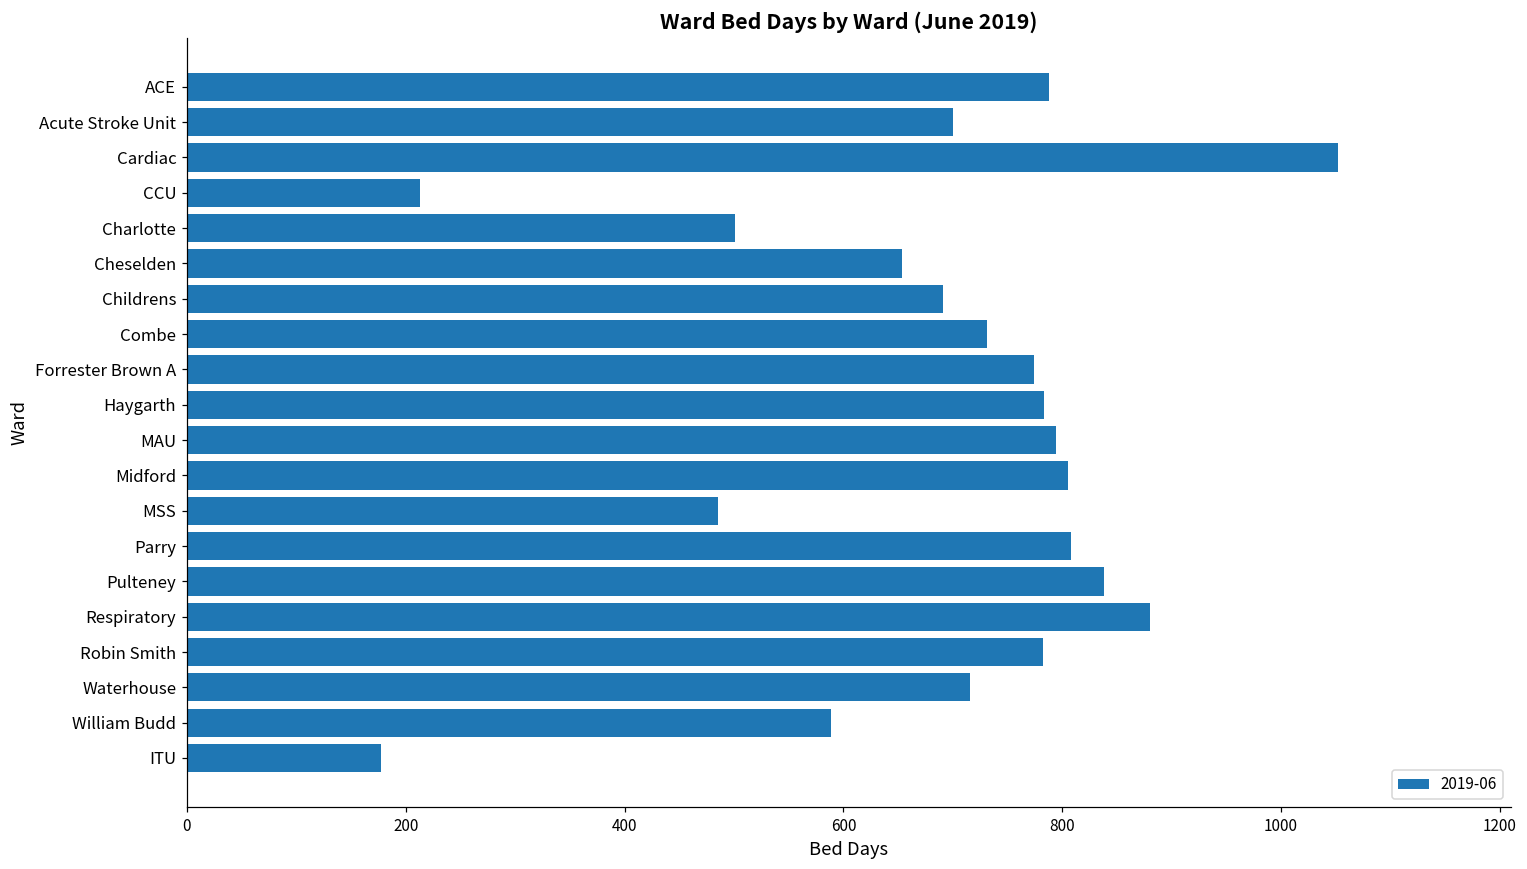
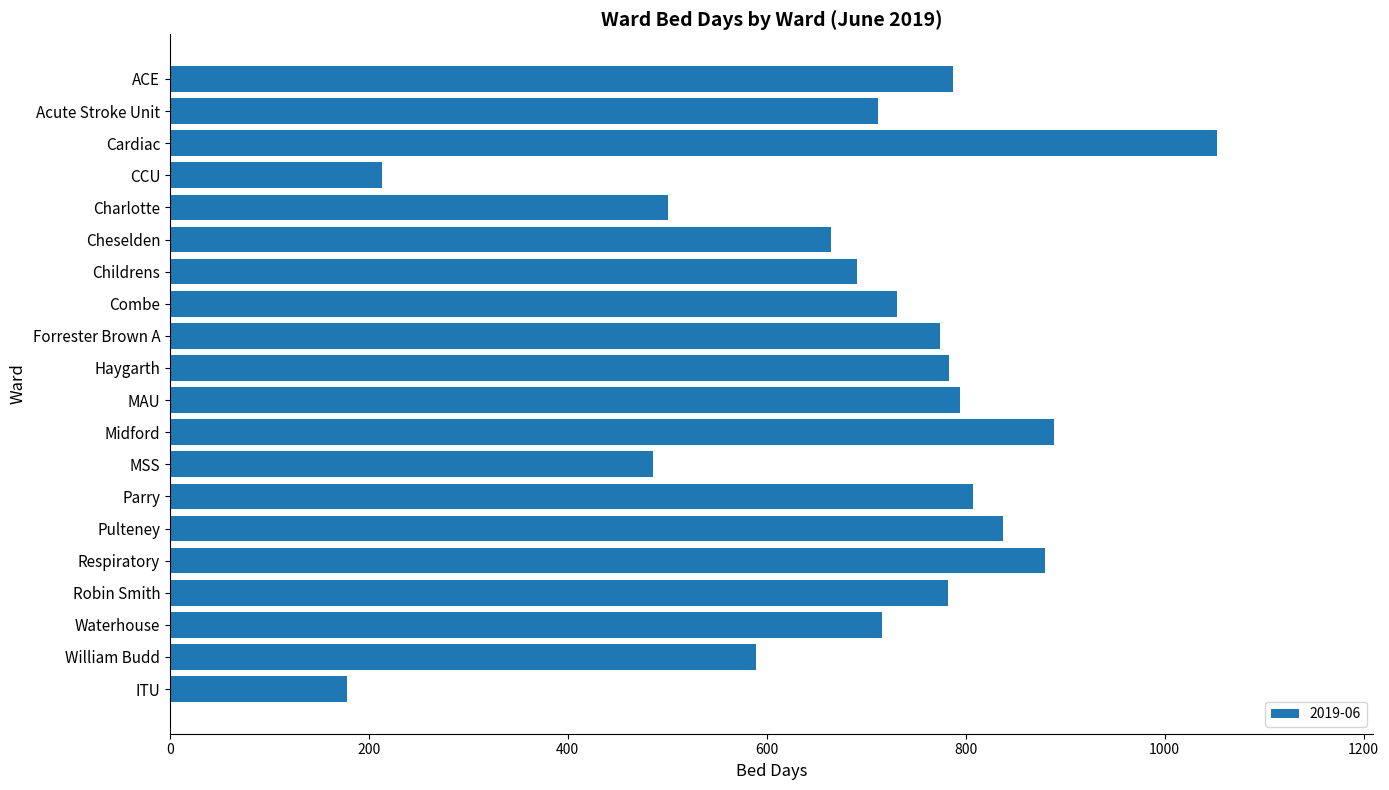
Acute Stroke Unit: 700 -> 710
Cheselden: 650 -> 660
Midford: 810 -> 890
